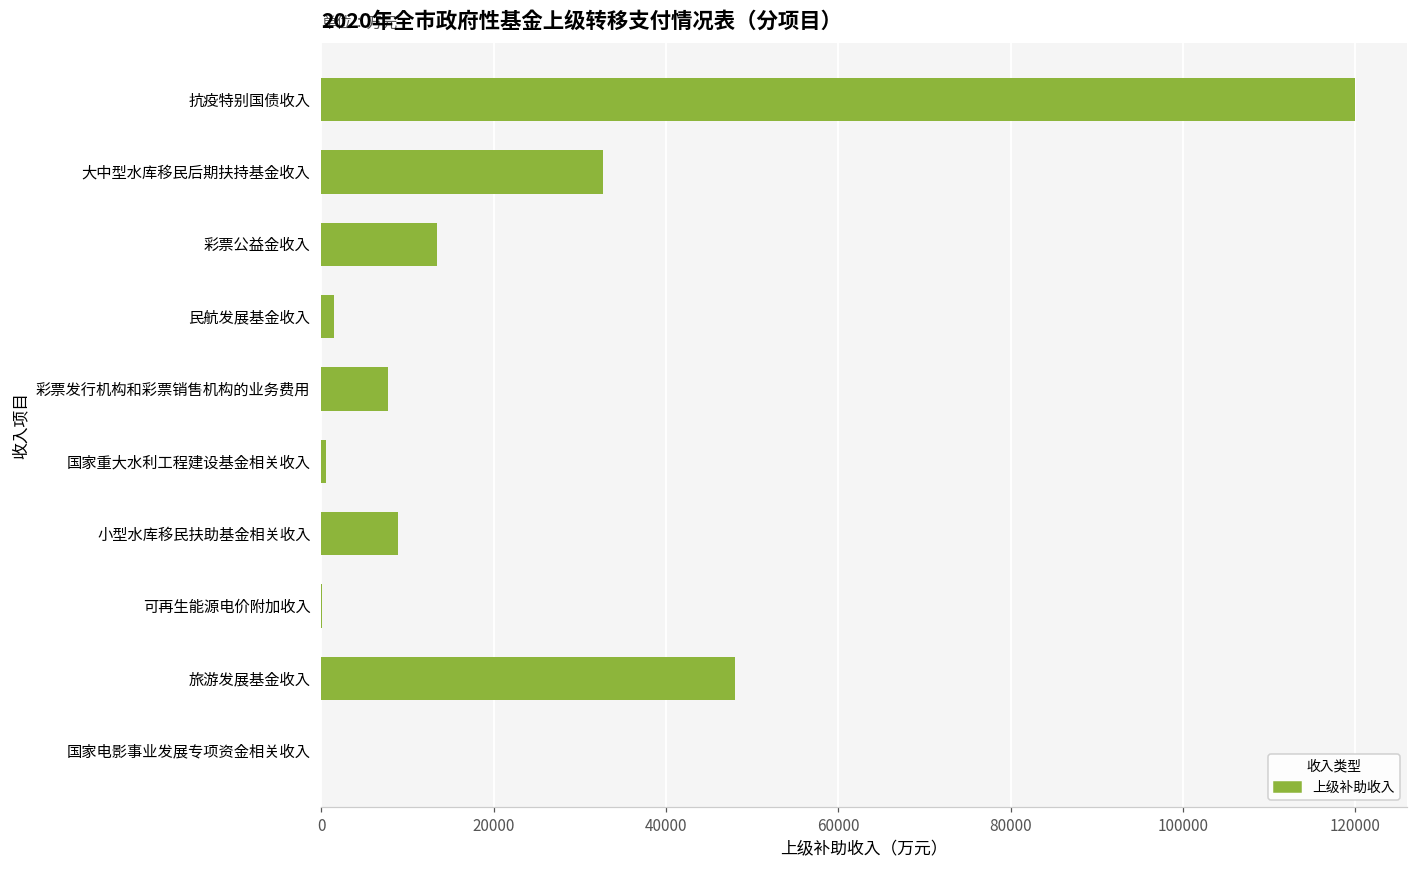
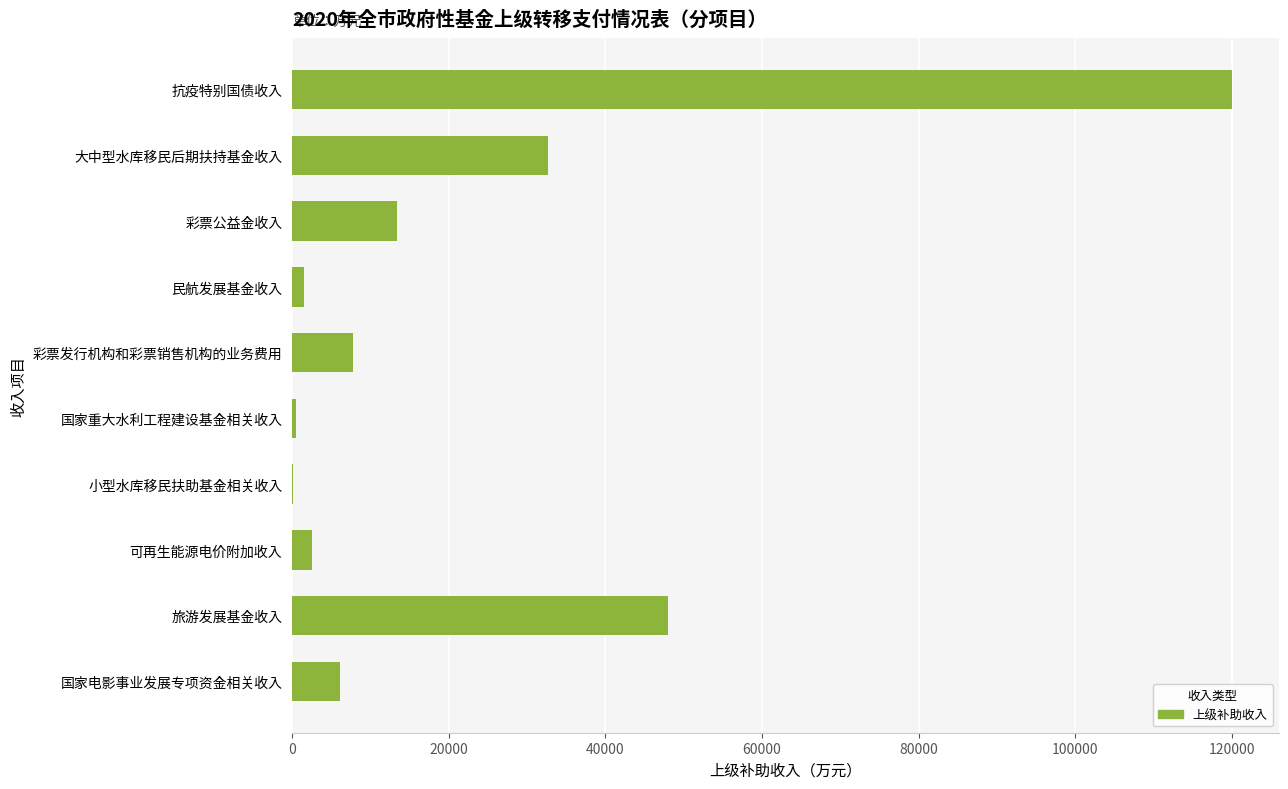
小型水库移民扶助基金相关收入: 9000 -> 0
可再生能源电价附加收入: 0 -> 3000
国家电影事业发展专项资金相关收入: 0 -> 6000
